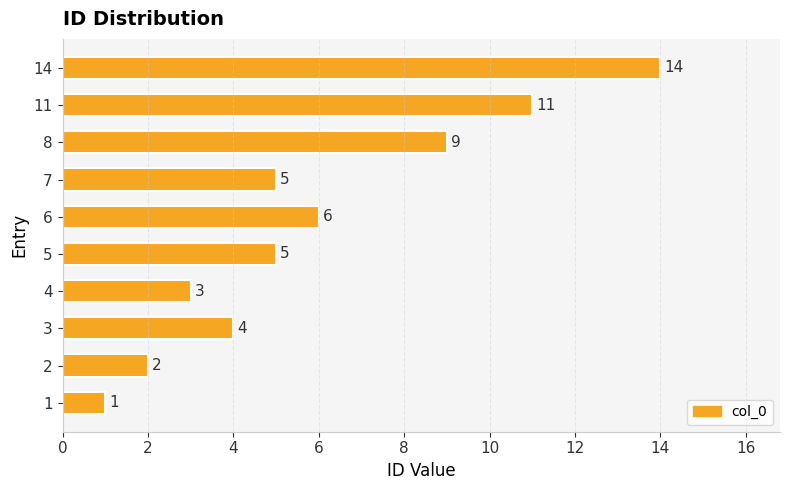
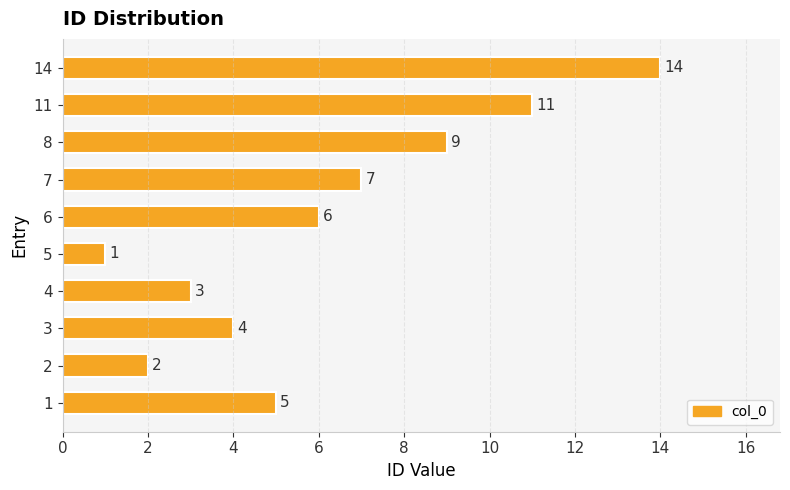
7: 5 -> 7
5: 5 -> 1
1: 1 -> 5
